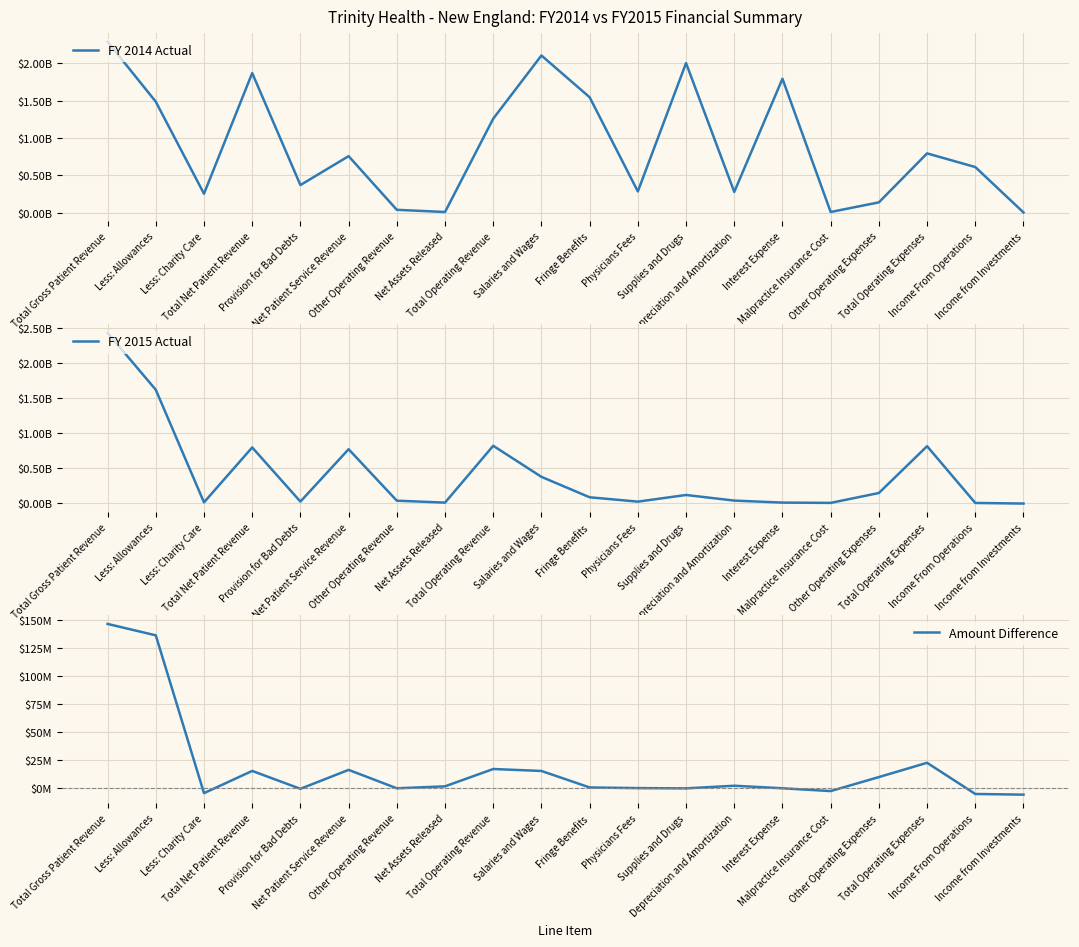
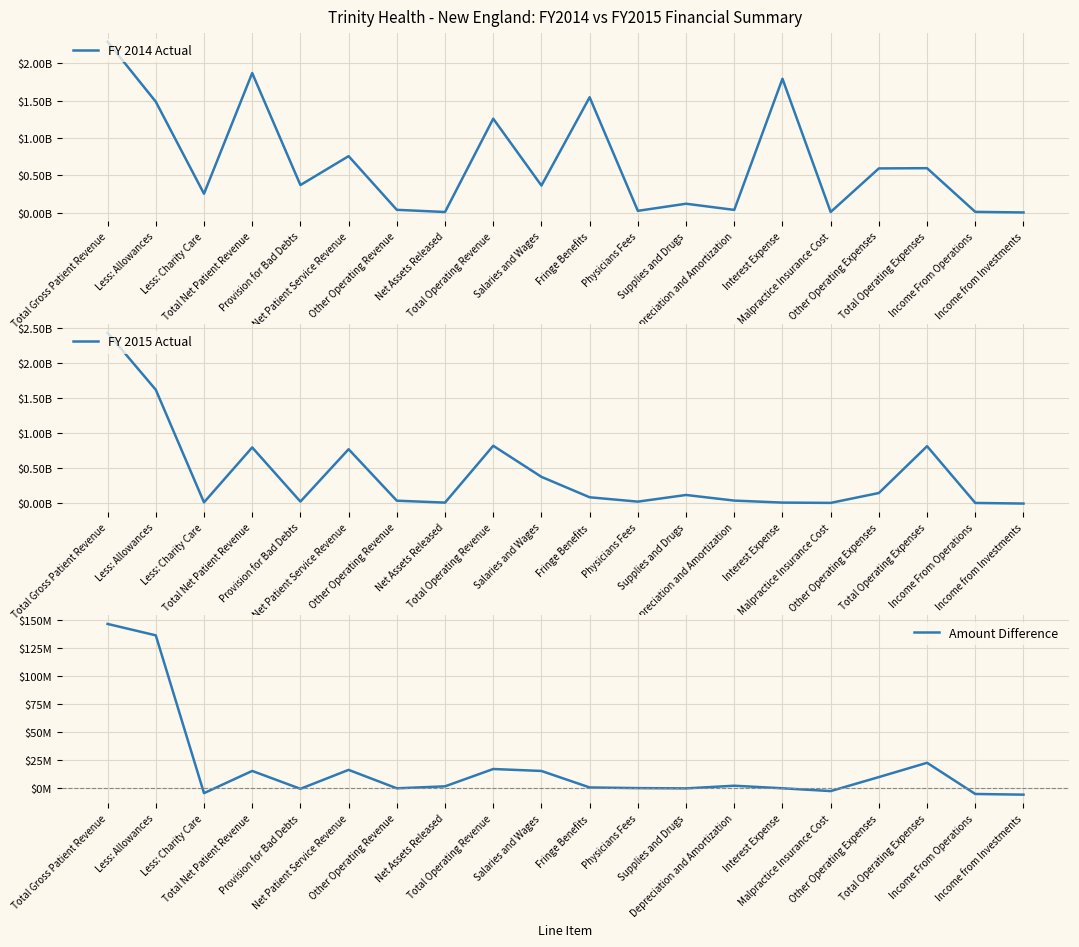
Trinity Health - New England: FY2014 vs FY2015 Financial Summary, Salaries and Wages: $2100000000 -> $400000000
Trinity Health - New England: FY2014 vs FY2015 Financial Summary, Physicians Fees: $300000000 -> $0
Trinity Health - New England: FY2014 vs FY2015 Financial Summary, Supplies and Drugs: $2000000000 -> $100000000
Trinity Health - New England: FY2014 vs FY2015 Financial Summary, Depreciation and Amortization: $300000000 -> $0
Trinity Health - New England: FY2014 vs FY2015 Financial Summary, Other Operating Expenses: $100000000 -> $600000000
Trinity Health - New England: FY2014 vs FY2015 Financial Summary, Total Operating Expenses: $800000000 -> $600000000
Trinity Health - New England: FY2014 vs FY2015 Financial Summary, Income From Operations: $600000000 -> $0
